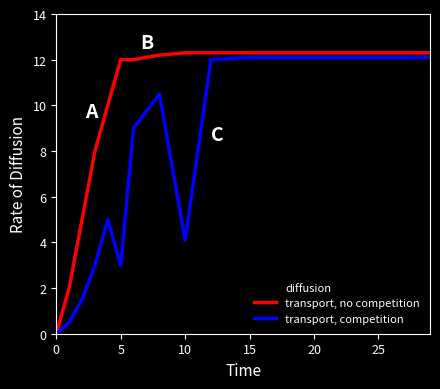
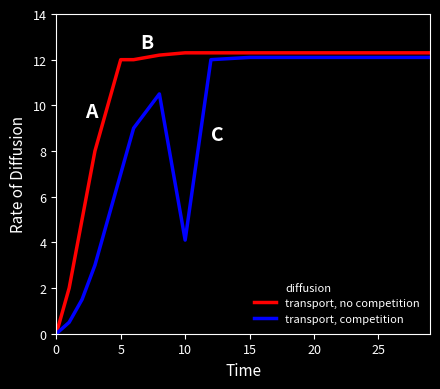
transport, competition, 5: 3 -> 7
